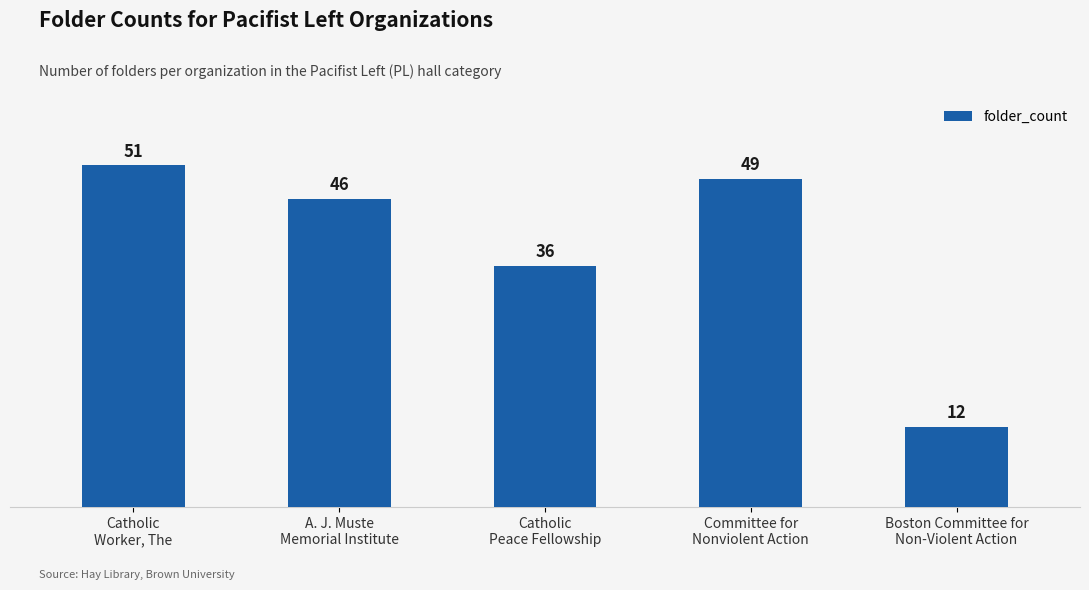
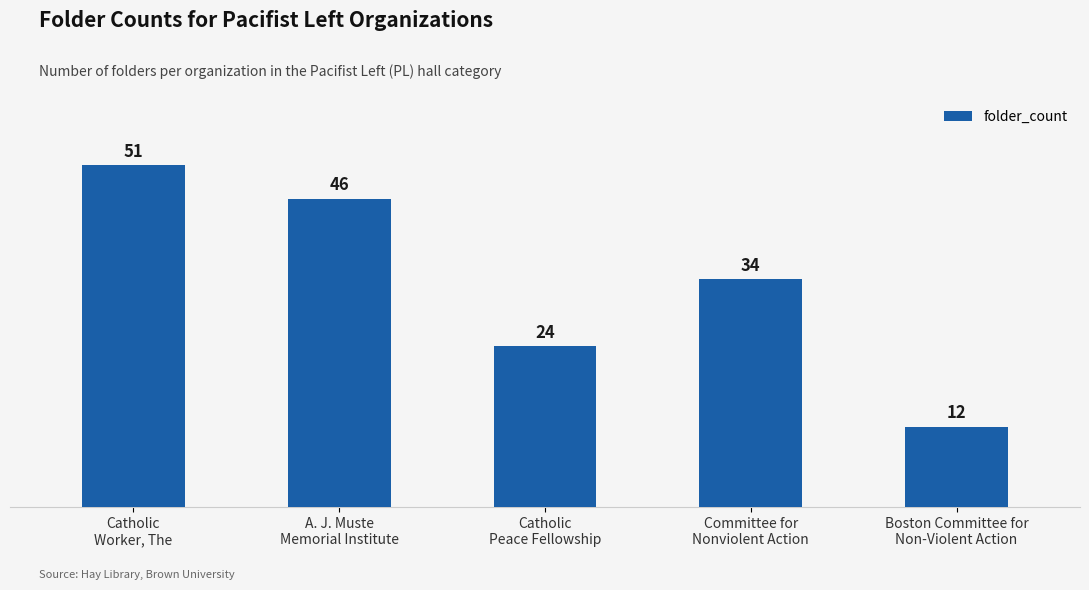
Catholic Peace Fellowship: 36 -> 24
Committee for Nonviolent Action: 49 -> 34
